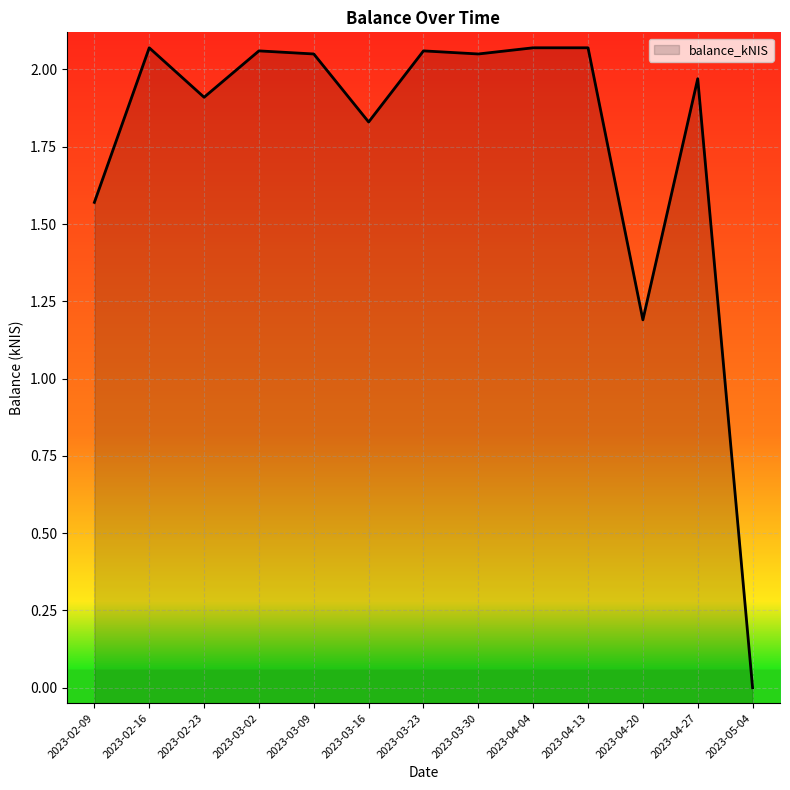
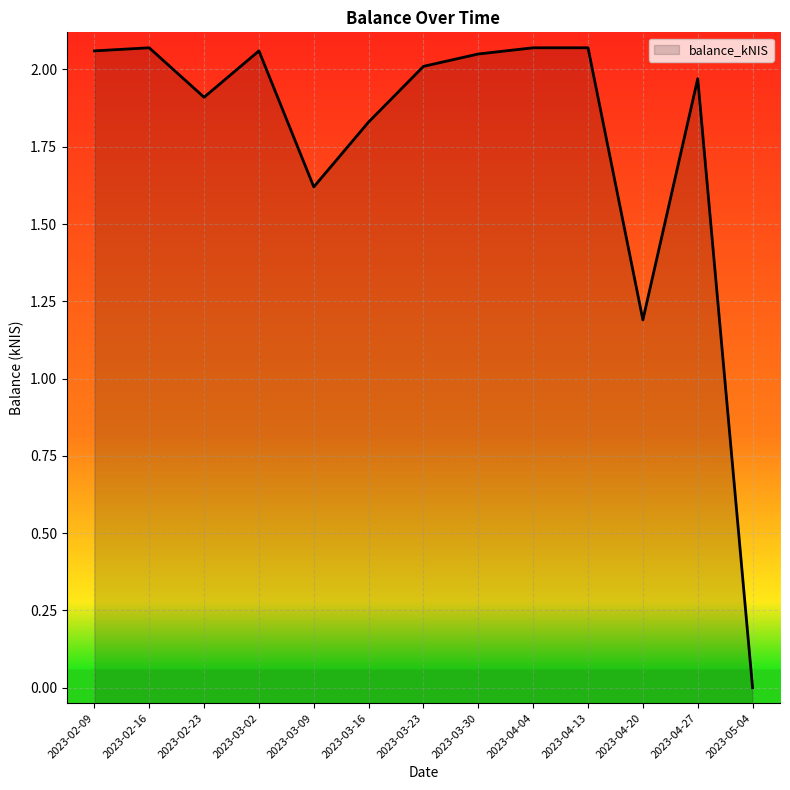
2023-02-09: 1.57 -> 2.06
2023-03-09: 2.05 -> 1.62
2023-03-23: 2.06 -> 2.01
